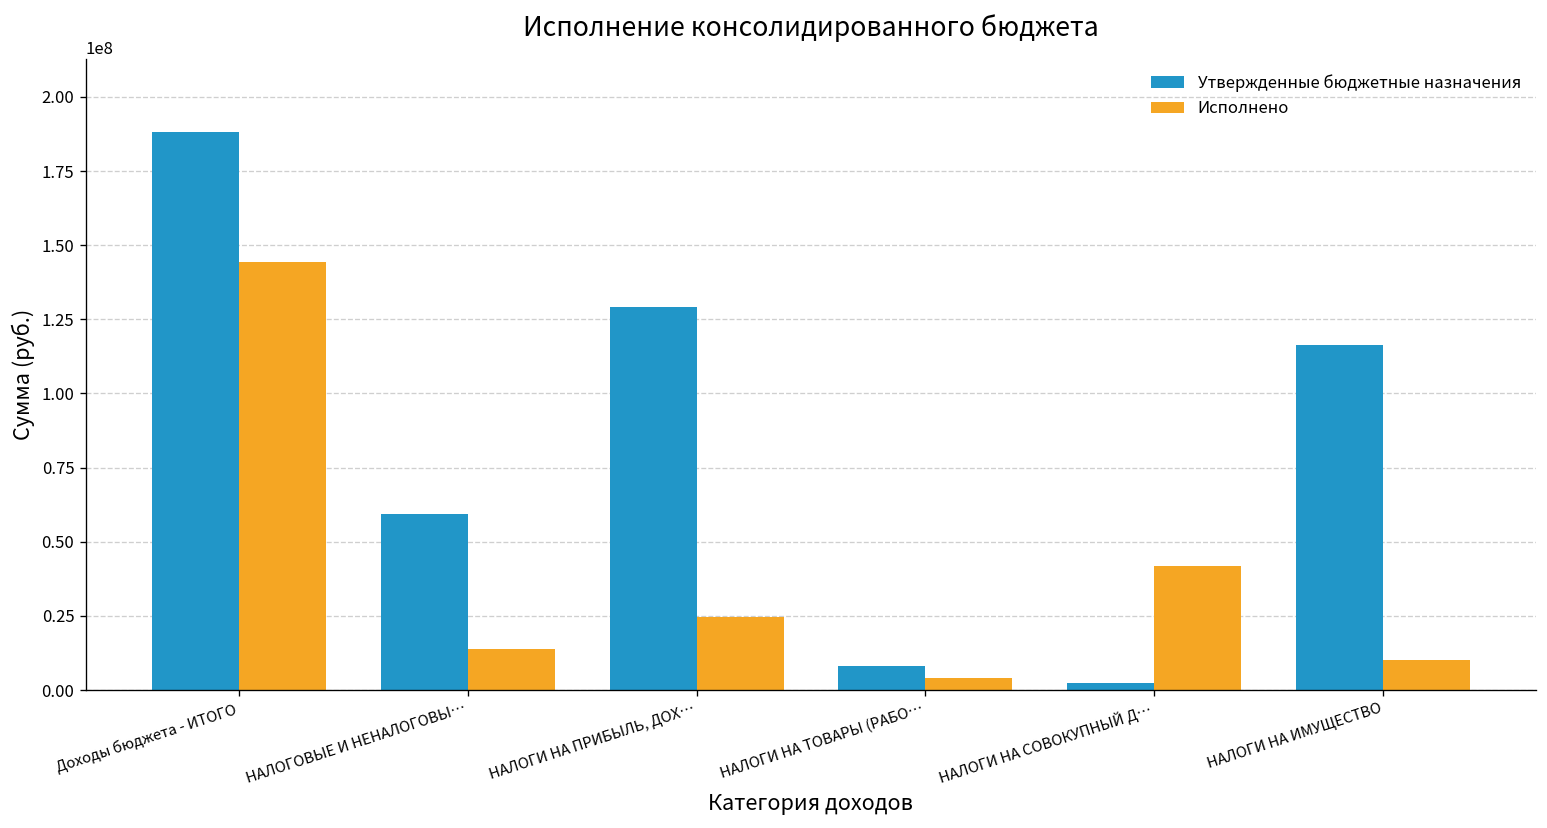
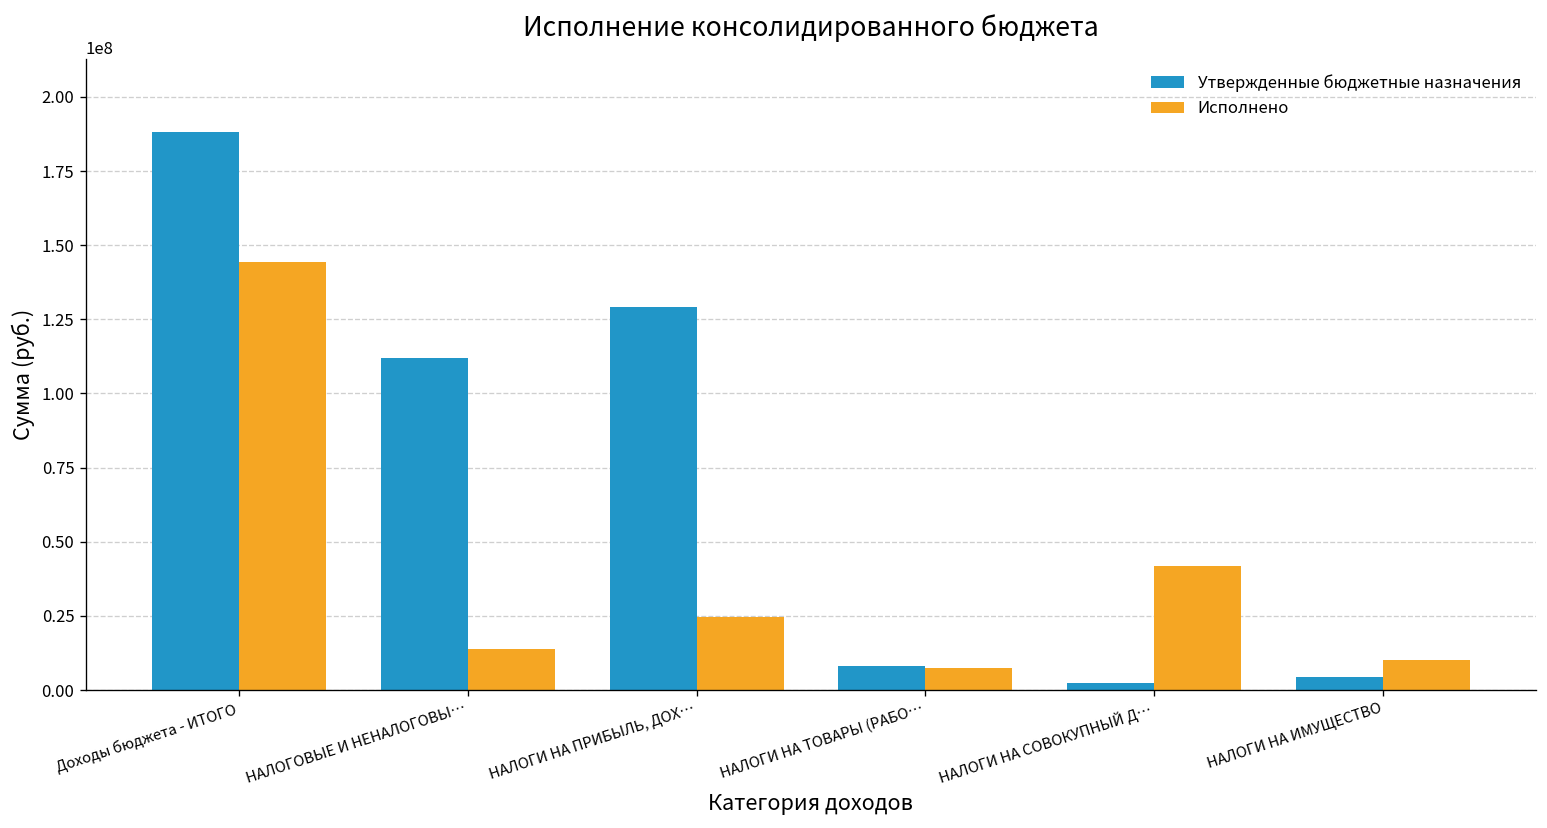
Утвержденные бюджетные назначения, НАЛОГОВЫЕ И НЕНАЛОГОВЫ…: 59000000 -> 112000000
Исполнено, НАЛОГИ НА ТОВАРЫ (РАБО…: 4000000 -> 7000000
Утвержденные бюджетные назначения, НАЛОГИ НА ИМУЩЕСТВО: 116000000 -> 4000000
